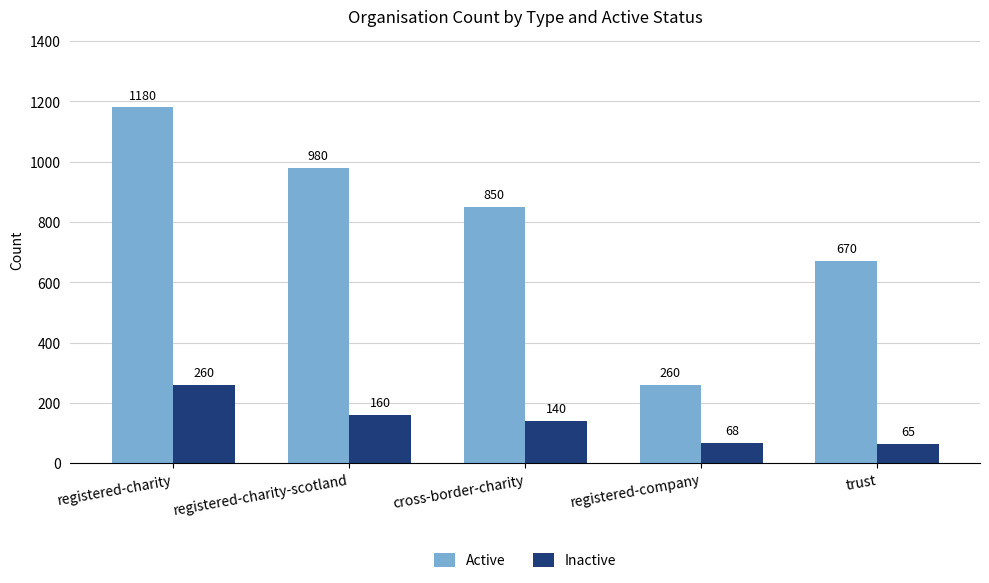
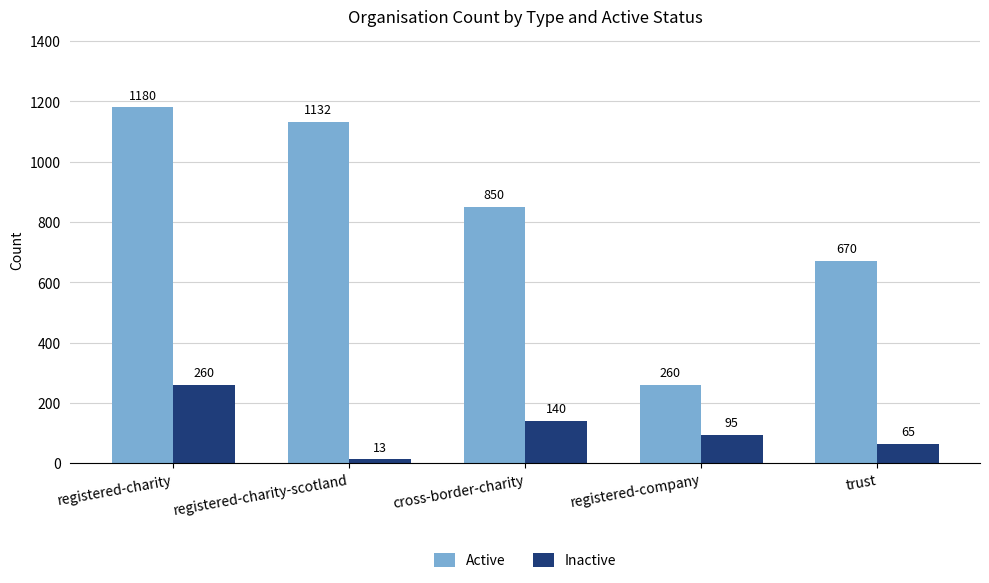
Active, registered-charity-scotland: 980 -> 1132
Inactive, registered-charity-scotland: 160 -> 13
Inactive, registered-company: 68 -> 95
